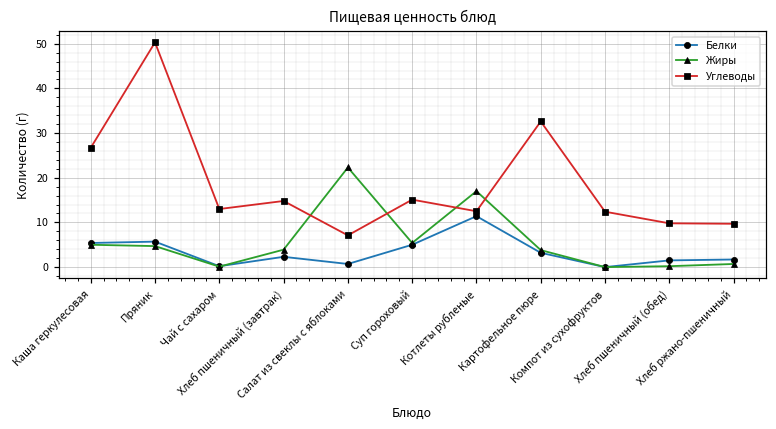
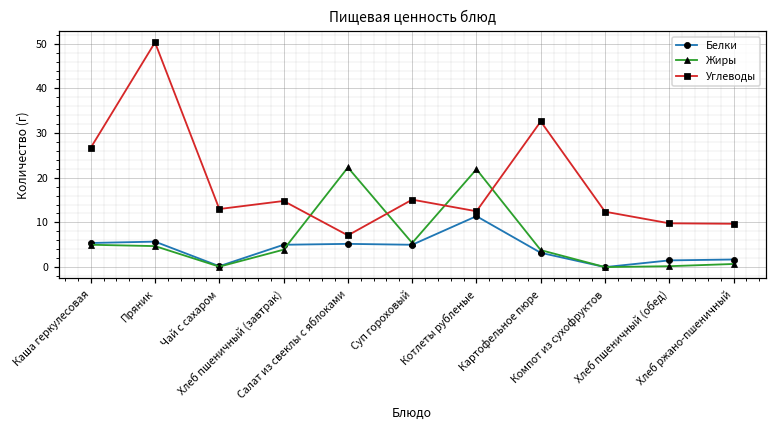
Белки, Хлеб пшеничный (завтрак): 2 -> 5
Белки, Салат из свеклы с яблоками: 1 -> 5
Жиры, Котлеты рубленые: 17 -> 22
